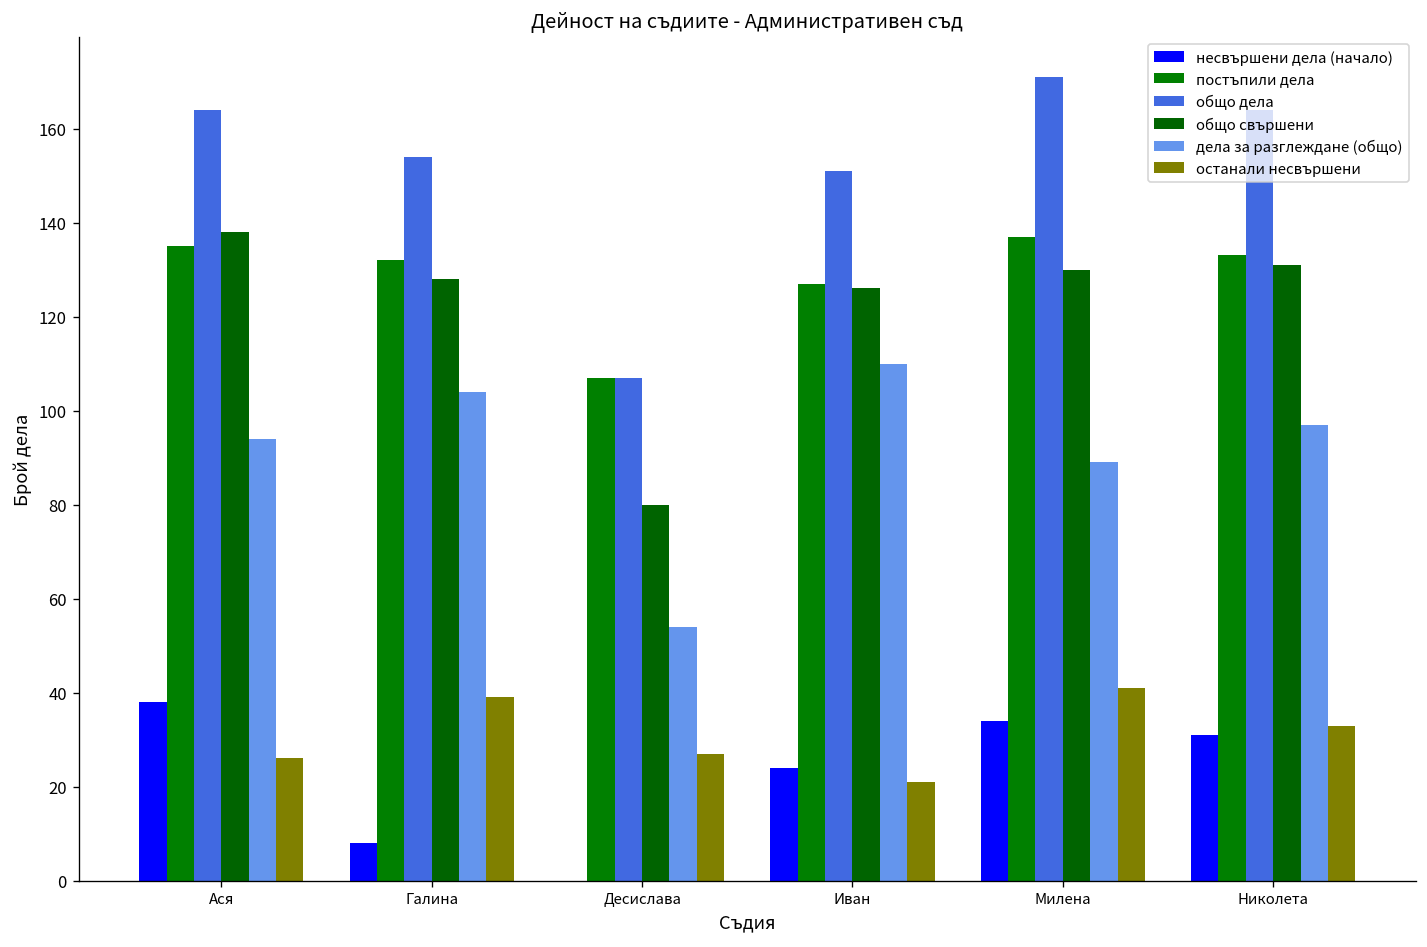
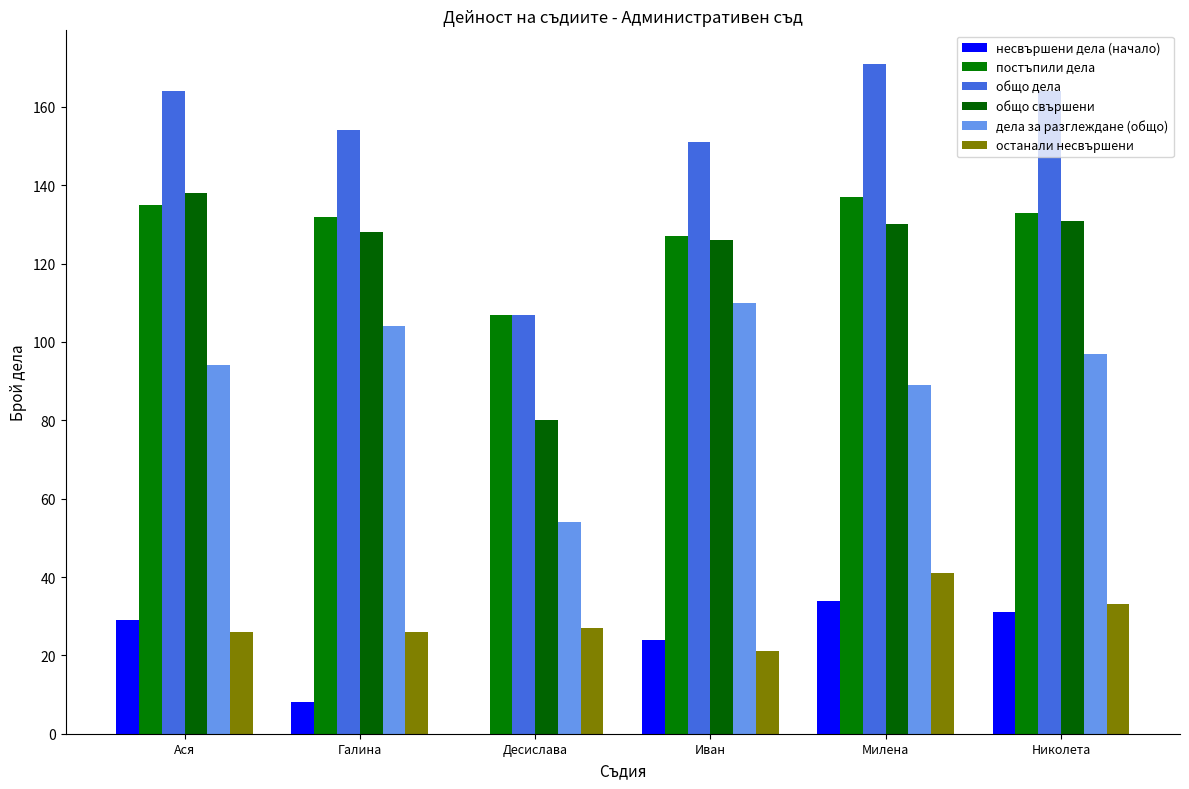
несвършени дела (начало), Ася: 38 -> 29
останали несвършени, Галина: 39 -> 26
